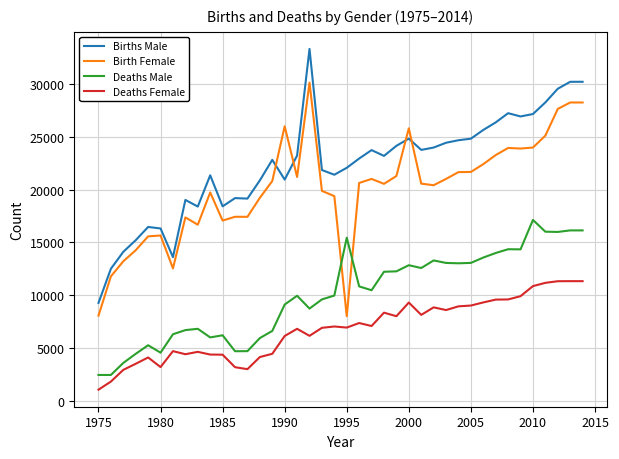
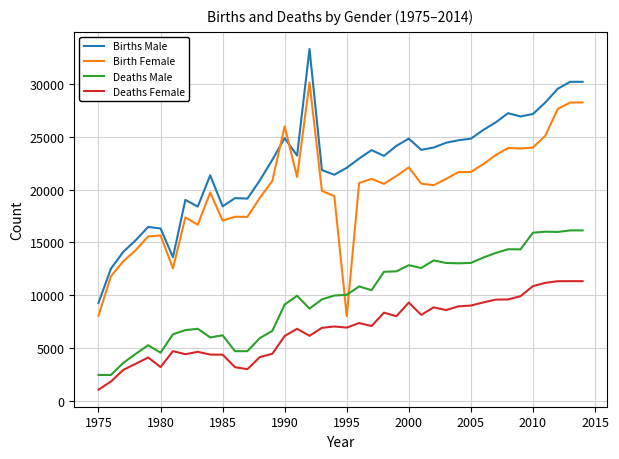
Births Male, 1990: 20900 -> 24900
Deaths Male, 1995: 15400 -> 10000
Birth Female, 2000: 25800 -> 22100
Deaths Male, 2010: 17100 -> 15900
